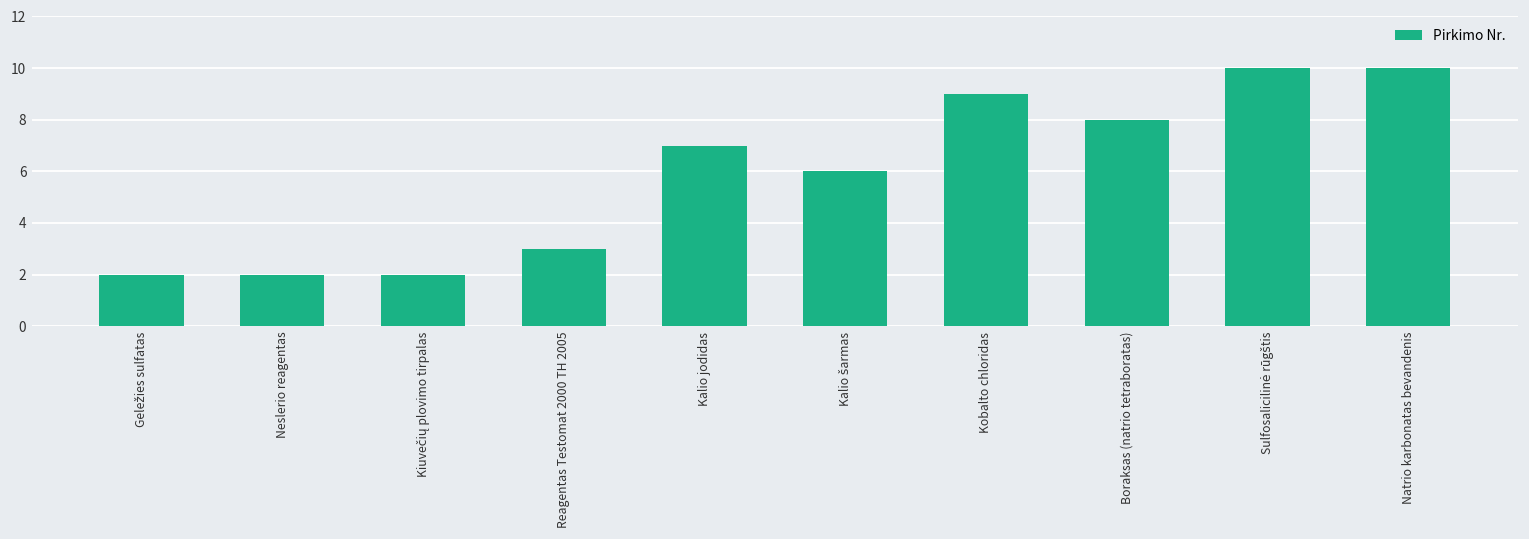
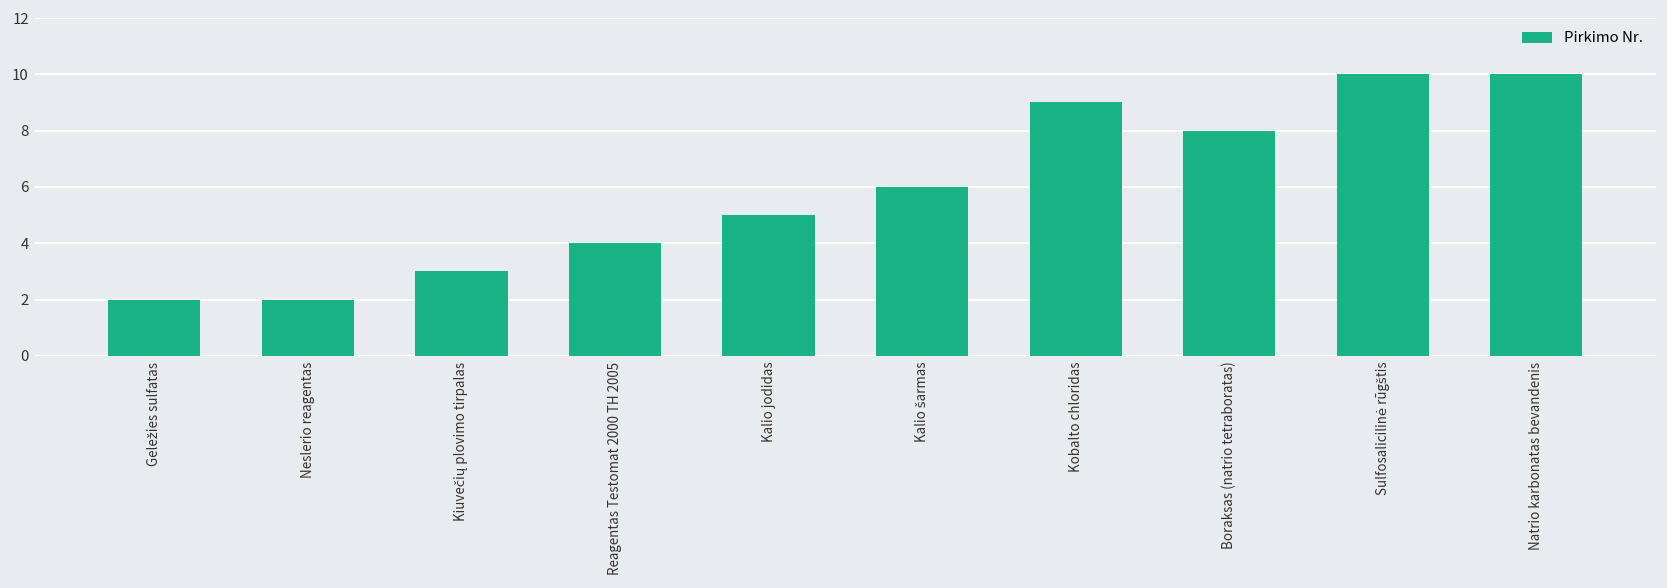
Kiuvečių plovimo tirpalas: 2 -> 3
Reagentas Testomat 2000 TH 2005: 3 -> 4
Kalio jodidas: 7 -> 5
